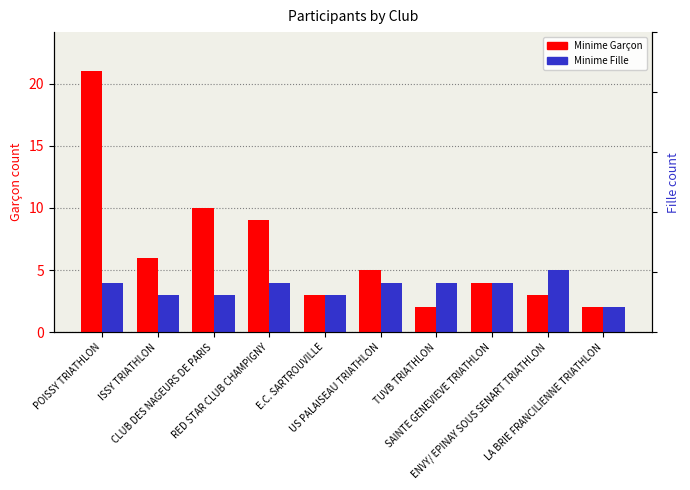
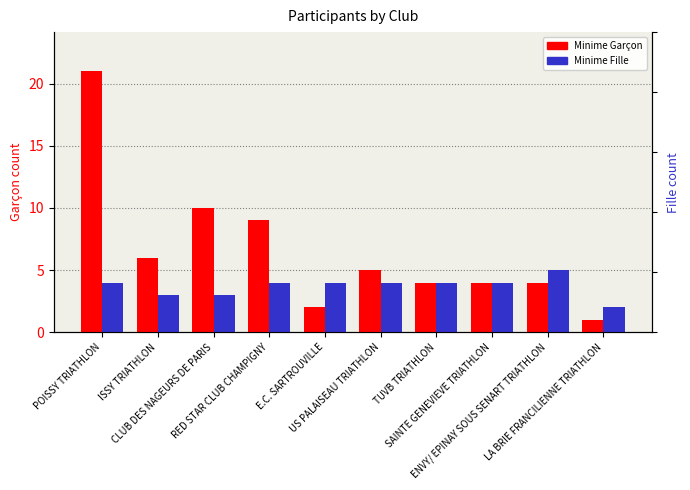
Minime Garçon, E.C. SARTROUVILLE: 3 -> 2
Minime Fille, E.C. SARTROUVILLE: 3 -> 4
Minime Garçon, TUVB TRIATHLON: 2 -> 4
Minime Garçon, ENVY/ EPINAY SOUS SENART TRIATHLON: 3 -> 4
Minime Garçon, LA BRIE FRANCILIENNE TRIATHLON: 2 -> 1
